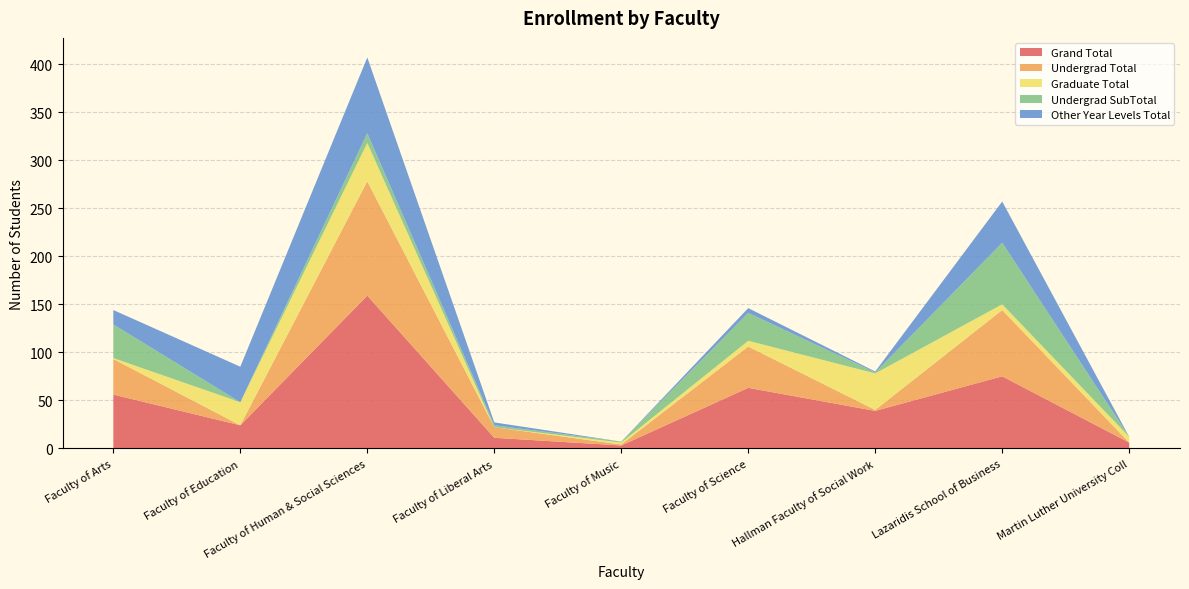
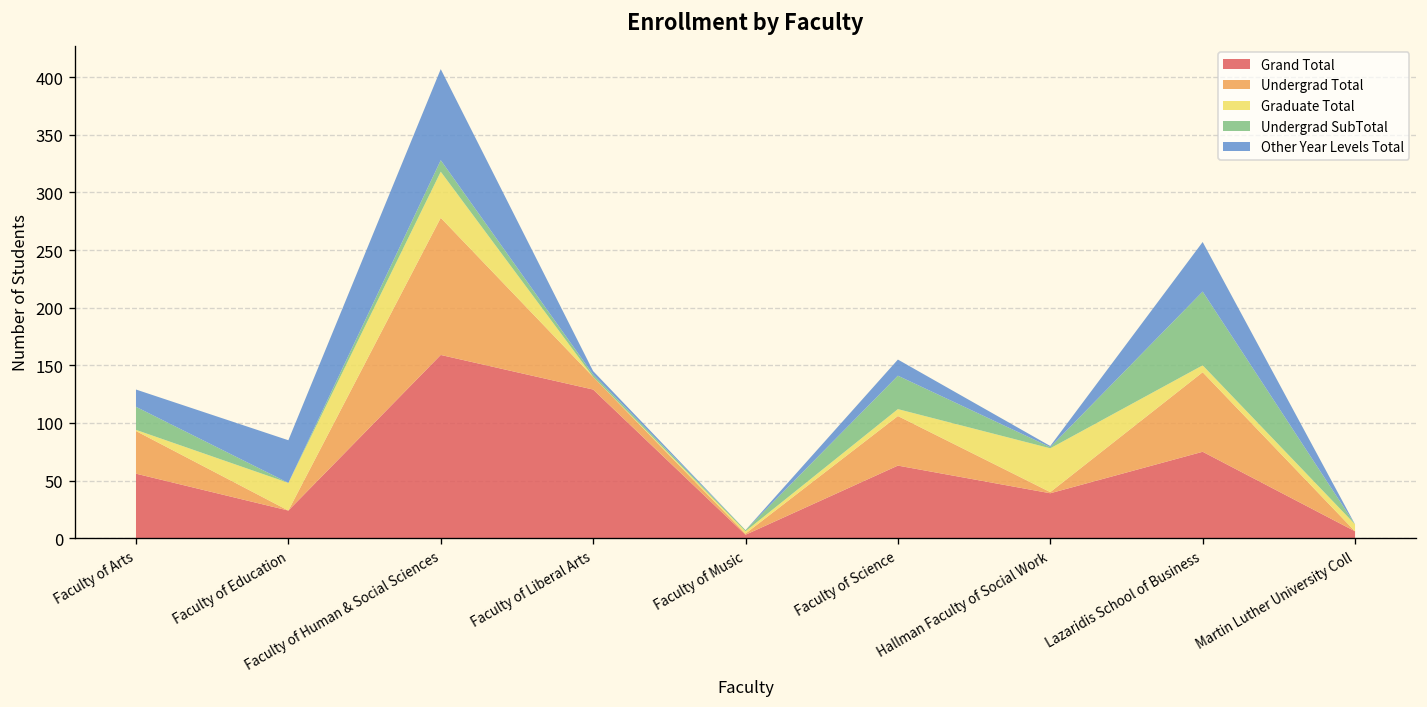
Undergrad SubTotal, Faculty of Arts: 40 -> 20
Grand Total, Faculty of Liberal Arts: 10 -> 130
Other Year Levels Total, Faculty of Science: 5 -> 14
